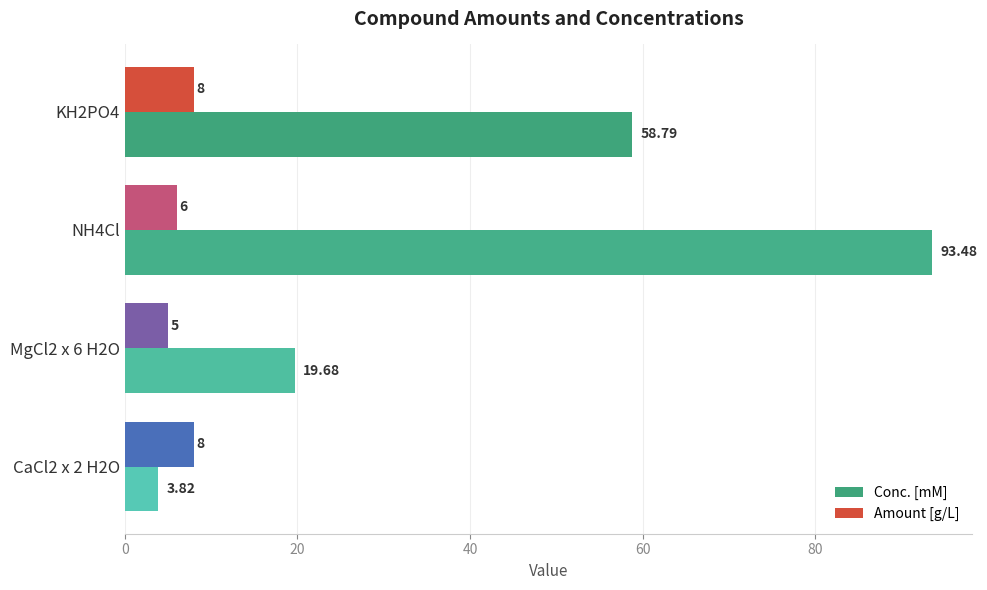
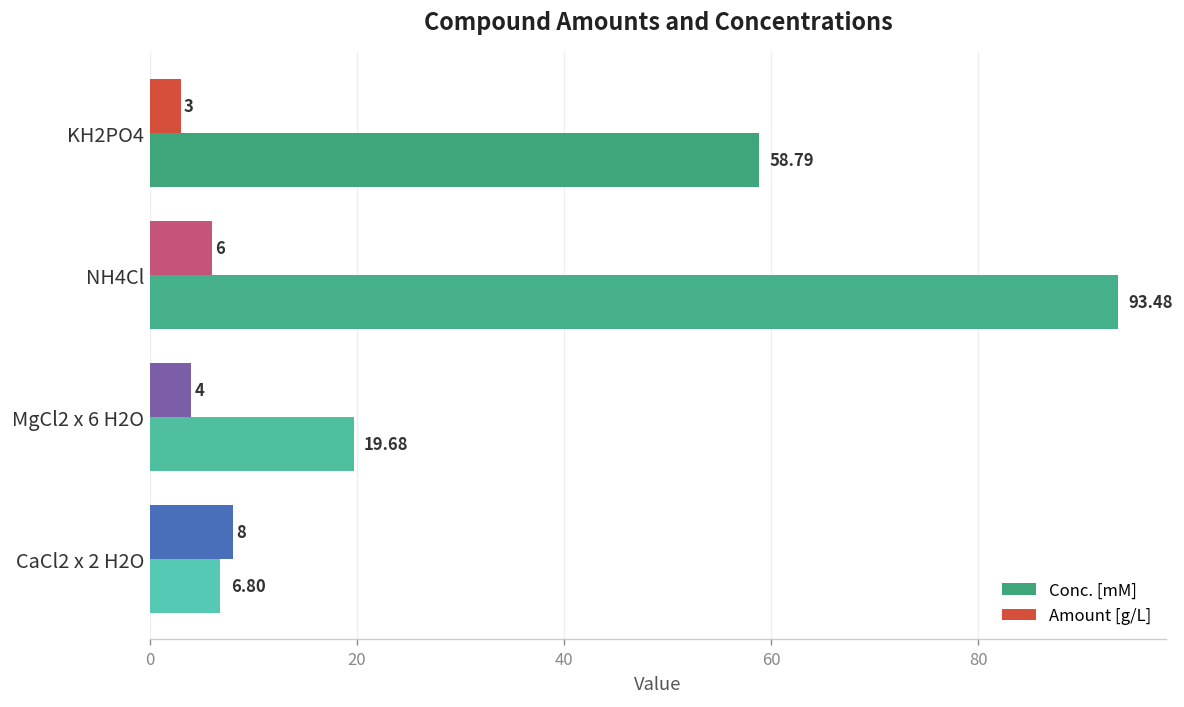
Amount [g/L], KH2PO4: 8 -> 3
Amount [g/L], MgCl2 x 6 H2O: 5 -> 4
Conc. [mM], CaCl2 x 2 H2O: 3.82 -> 6.80
